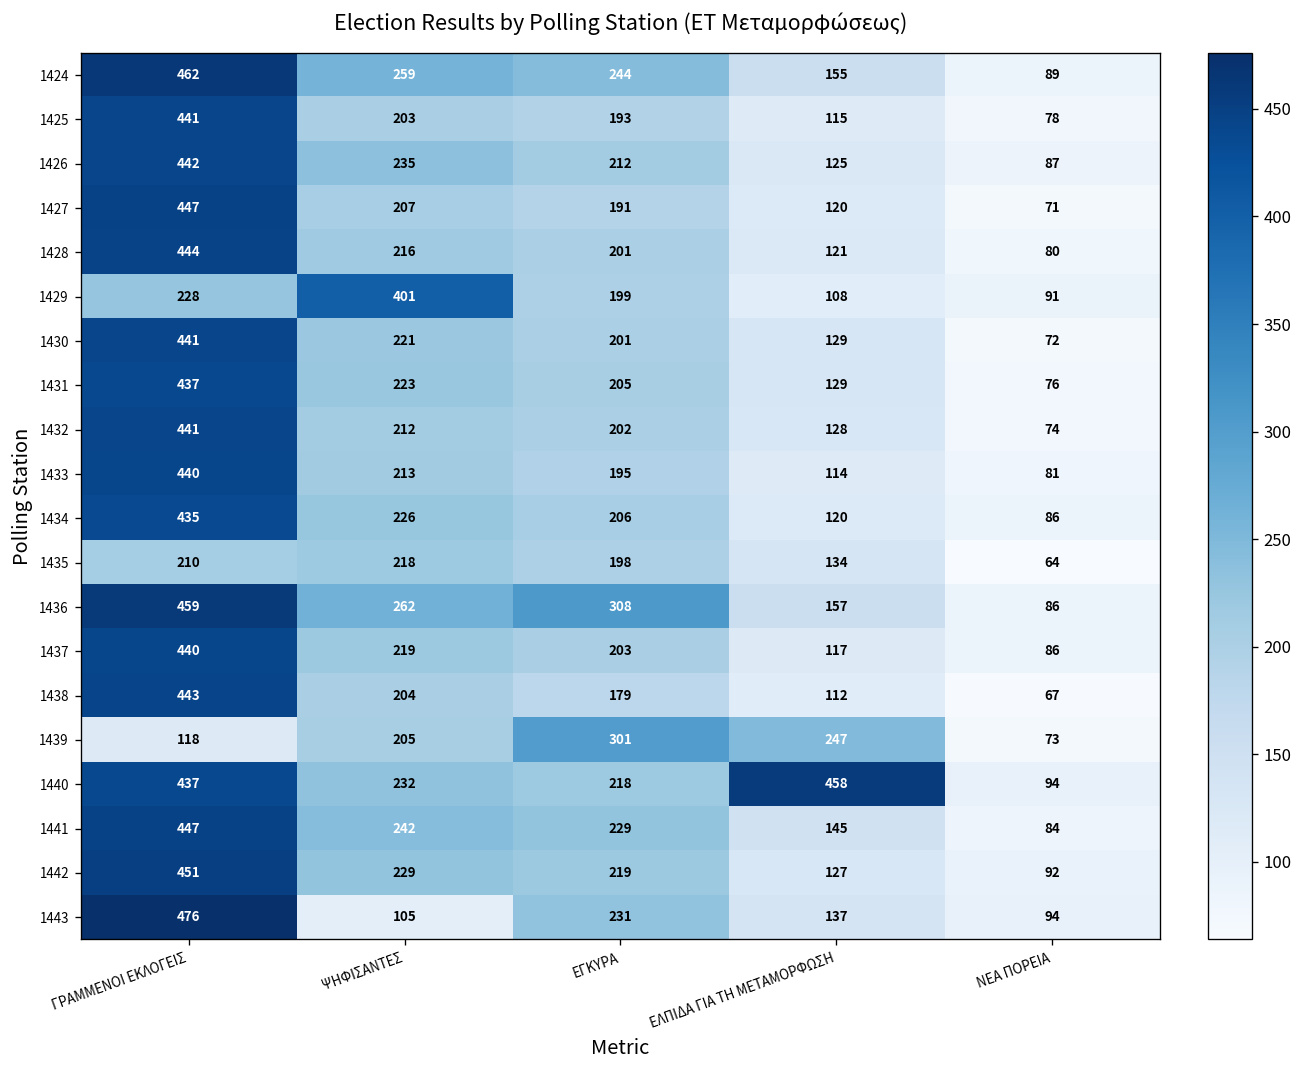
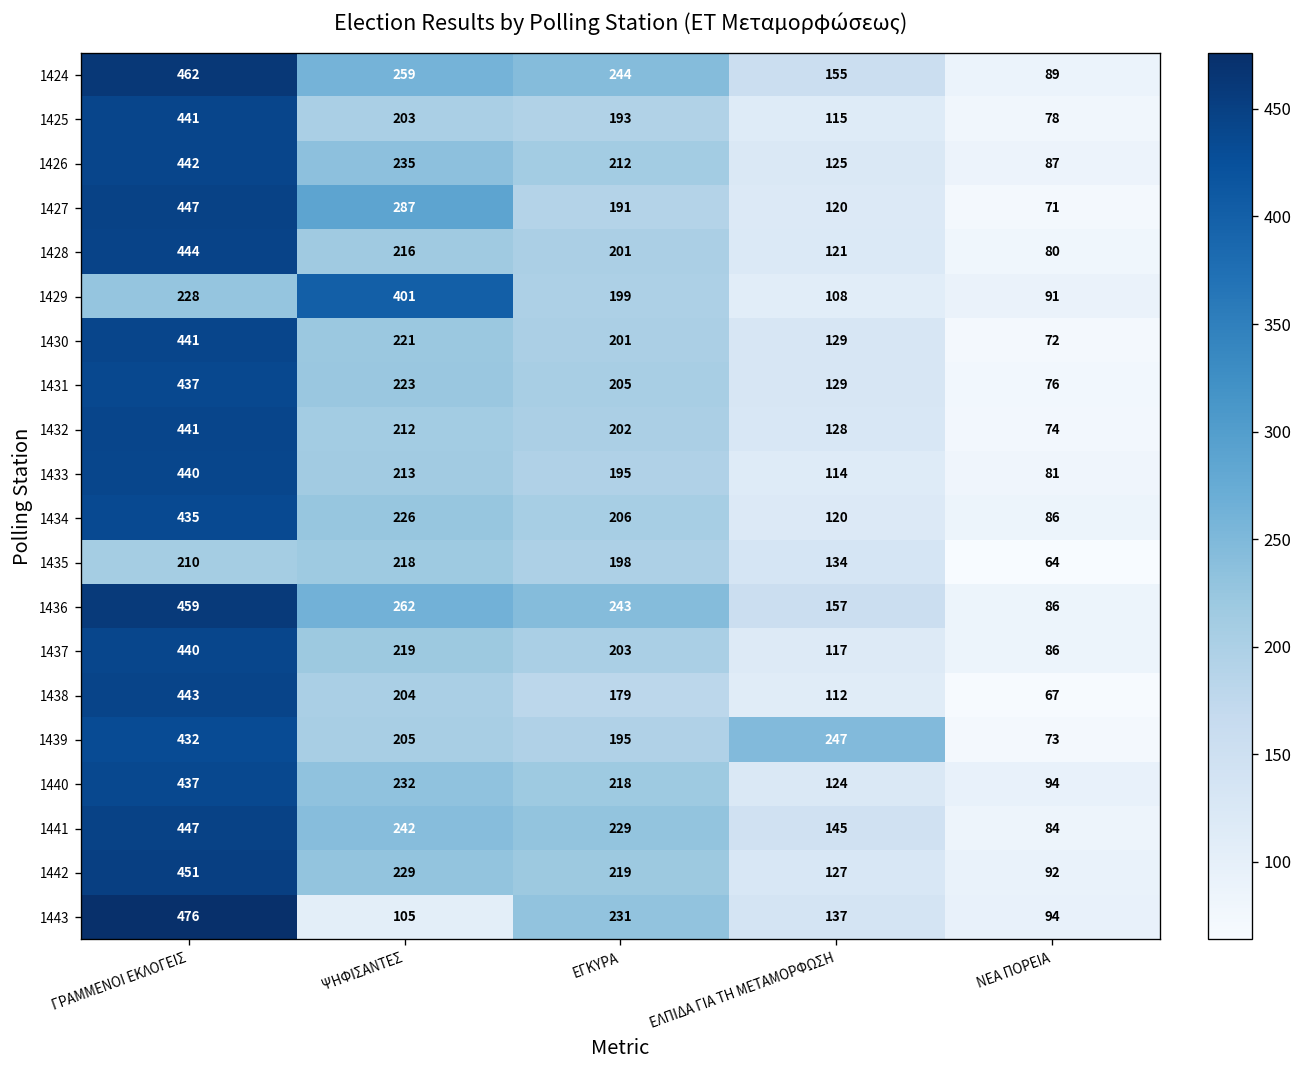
1427, ΨΗΦΙΣΑΝΤΕΣ: 207 -> 287
1436, ΕΓΚΥΡΑ: 308 -> 243
1439, ΓΡΑΜΜΕΝΟΙ ΕΚΛΟΓΕΙΣ: 118 -> 432
1439, ΕΓΚΥΡΑ: 301 -> 195
1440, ΕΛΠΙΔΑ ΓΙΑ ΤΗ ΜΕΤΑΜΟΡΦΩΣΗ: 458 -> 124
